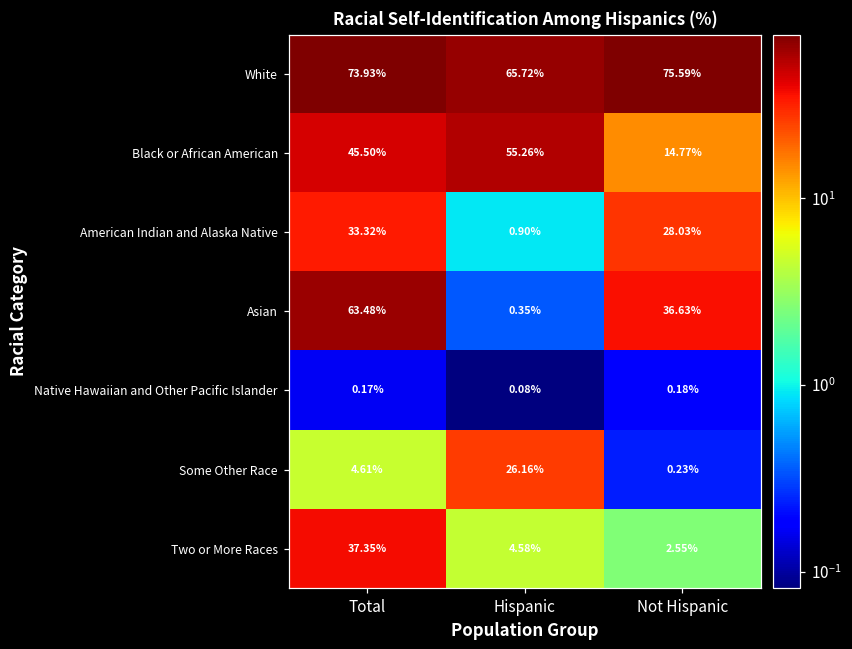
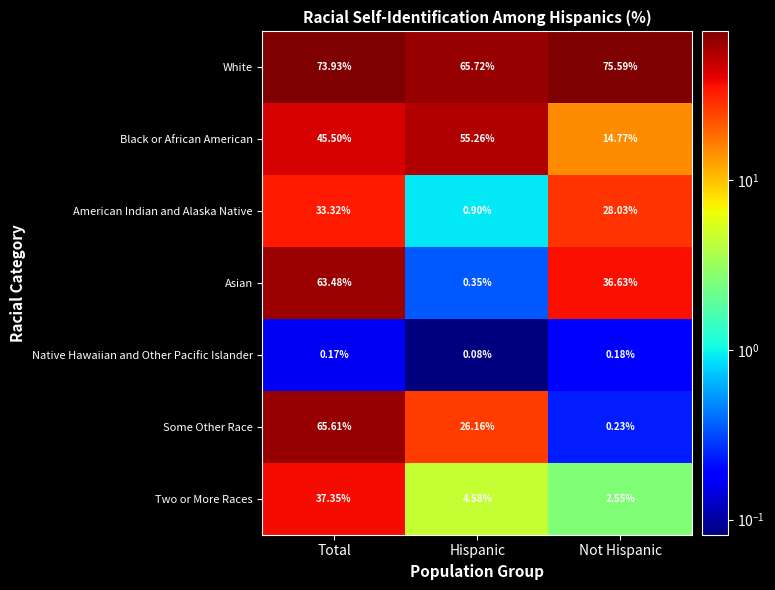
Some Other Race, Total: 4.61% -> 65.61%
